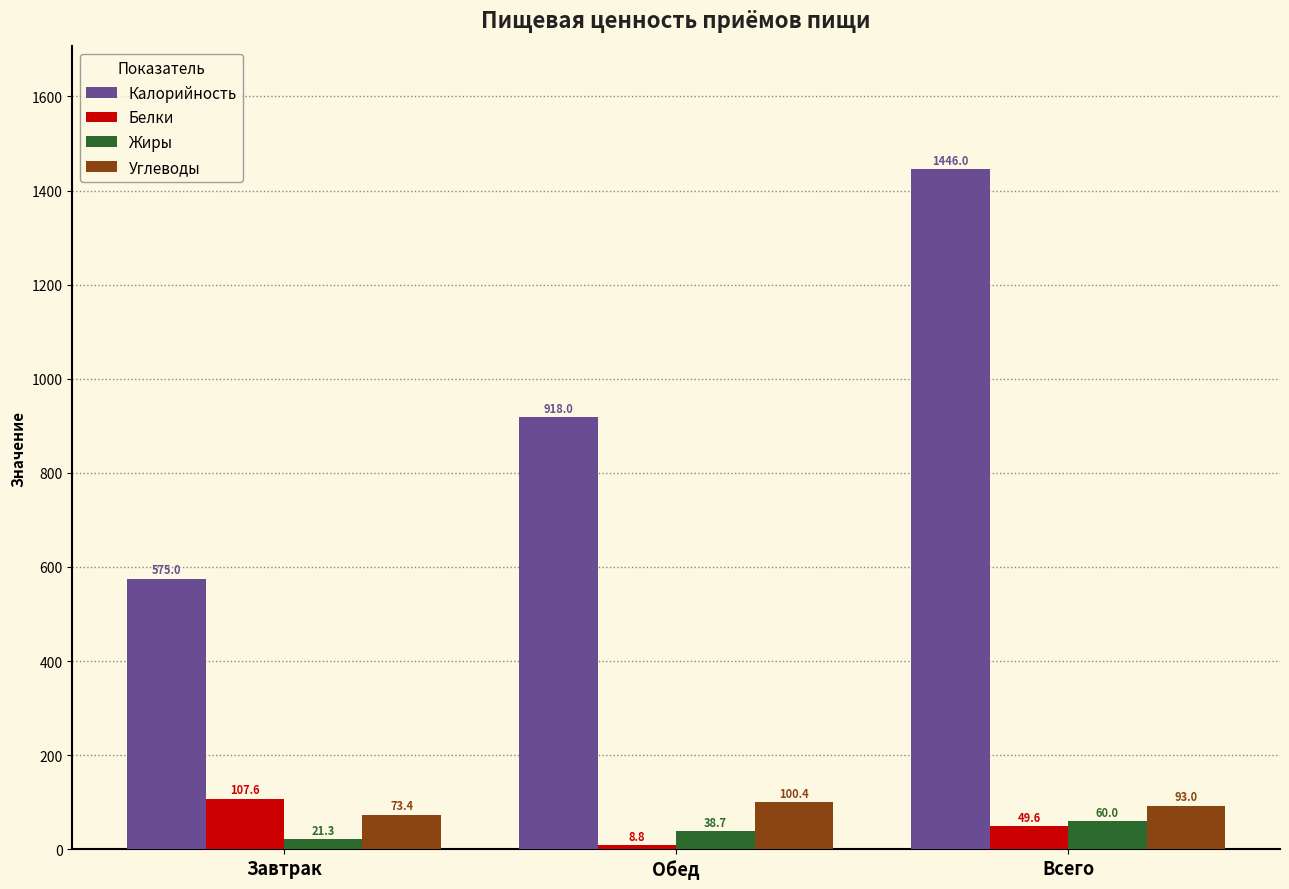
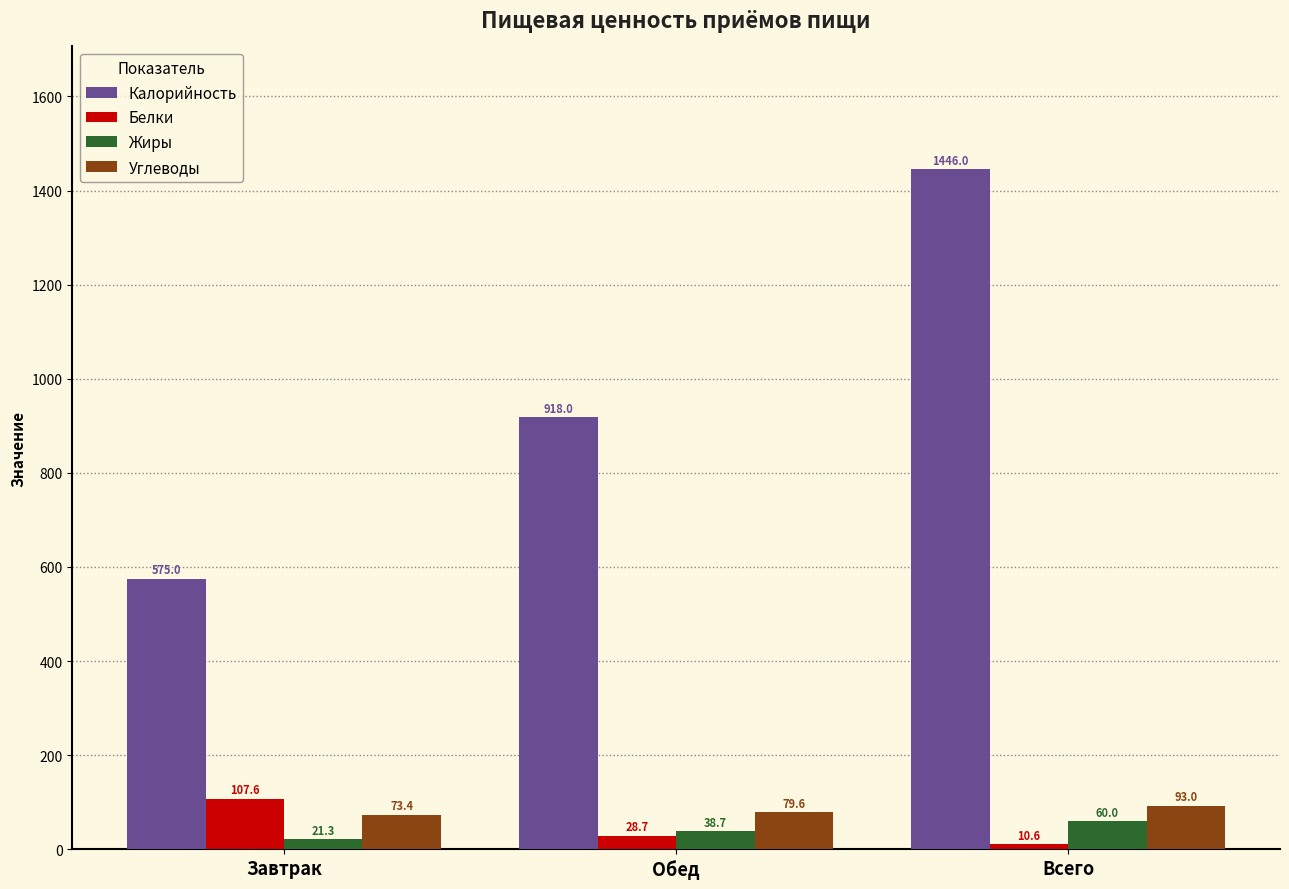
Белки, Обед: 8.8 -> 28.7
Углеводы, Обед: 100.4 -> 79.6
Белки, Всего: 49.6 -> 10.6
